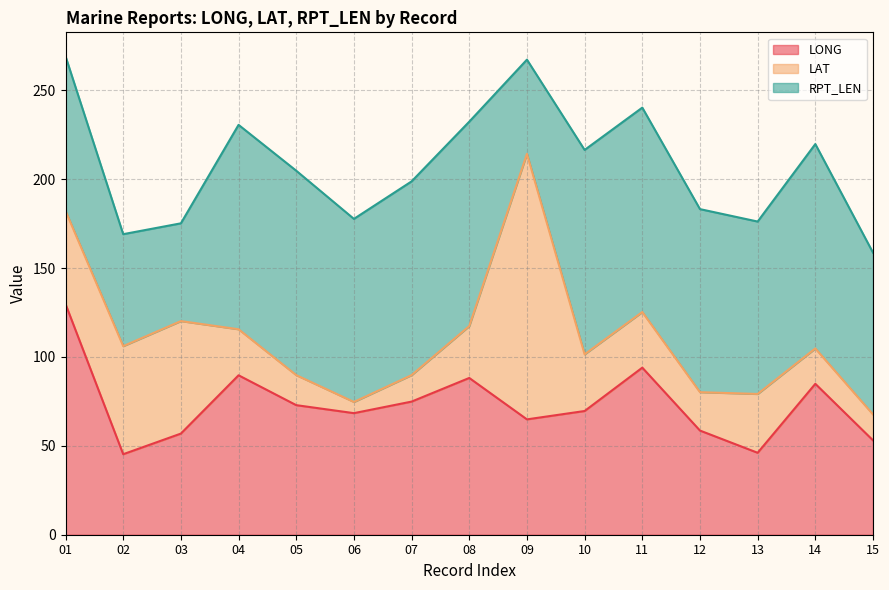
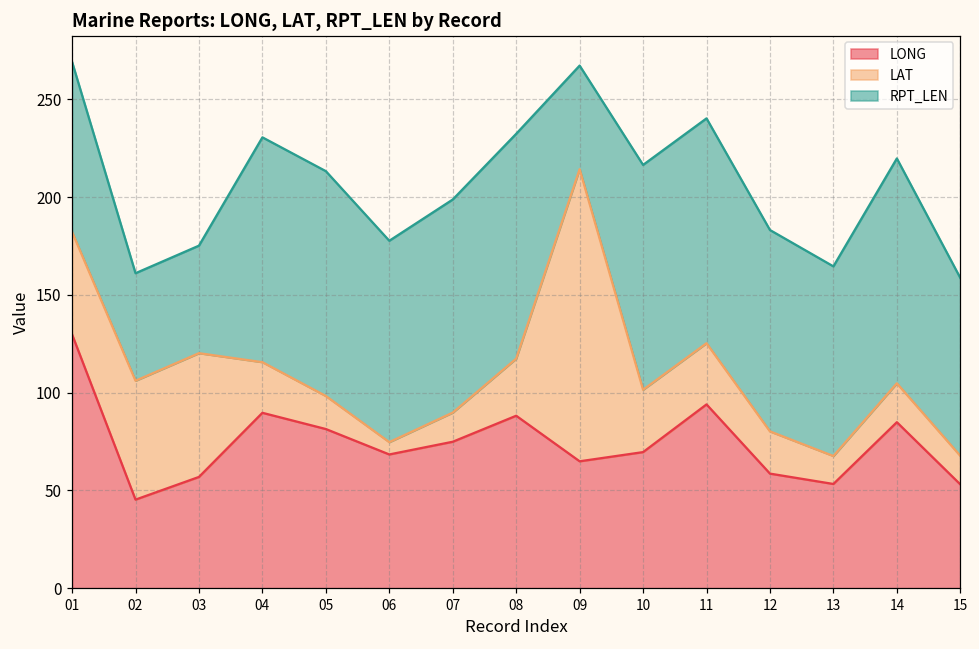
RPT_LEN, 02: 63 -> 55
LONG, 05: 73 -> 81
LONG, 13: 46 -> 53
LAT, 13: 33 -> 14
